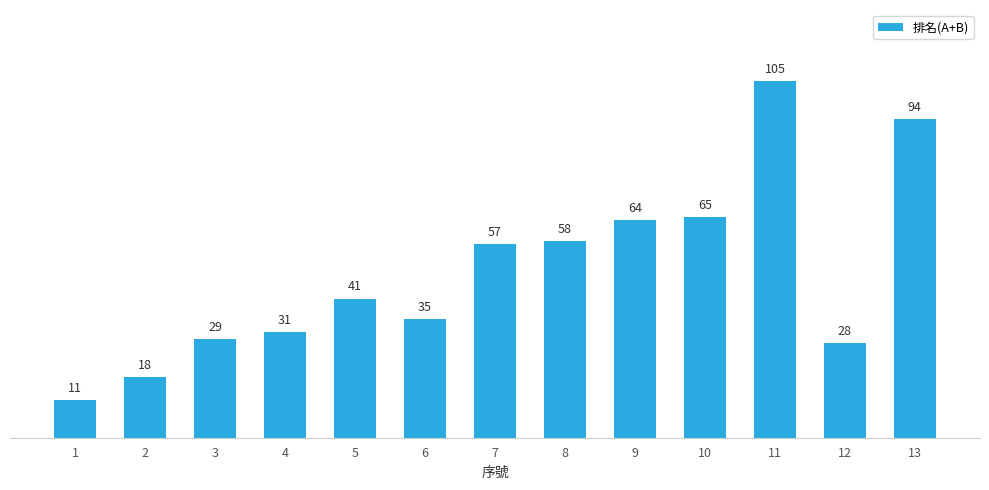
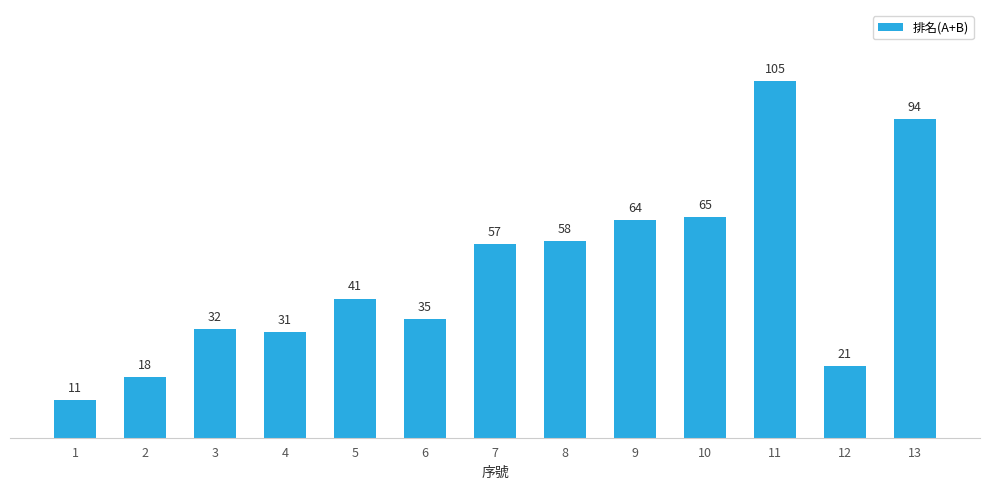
3: 29 -> 32
12: 28 -> 21
